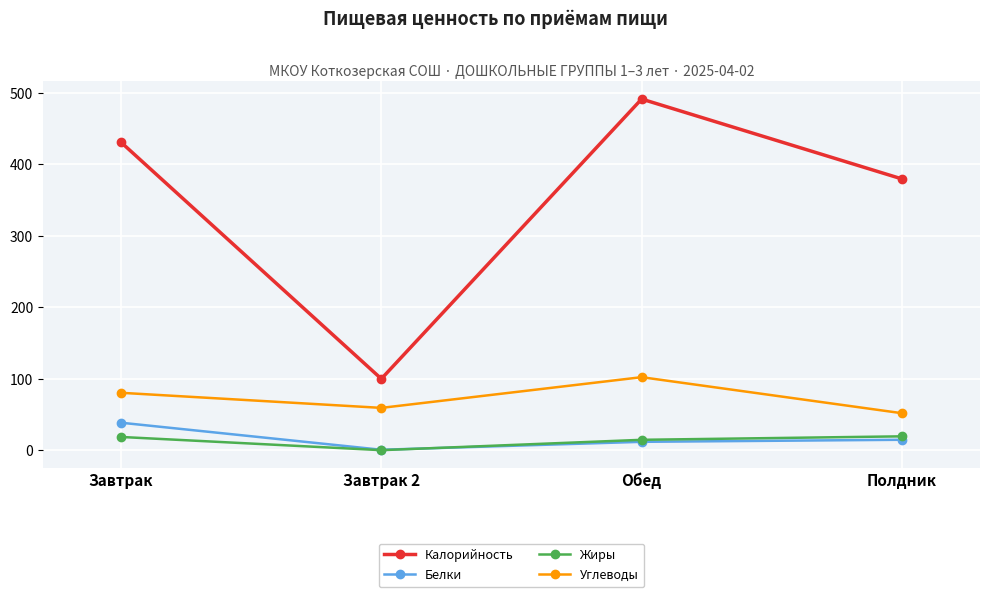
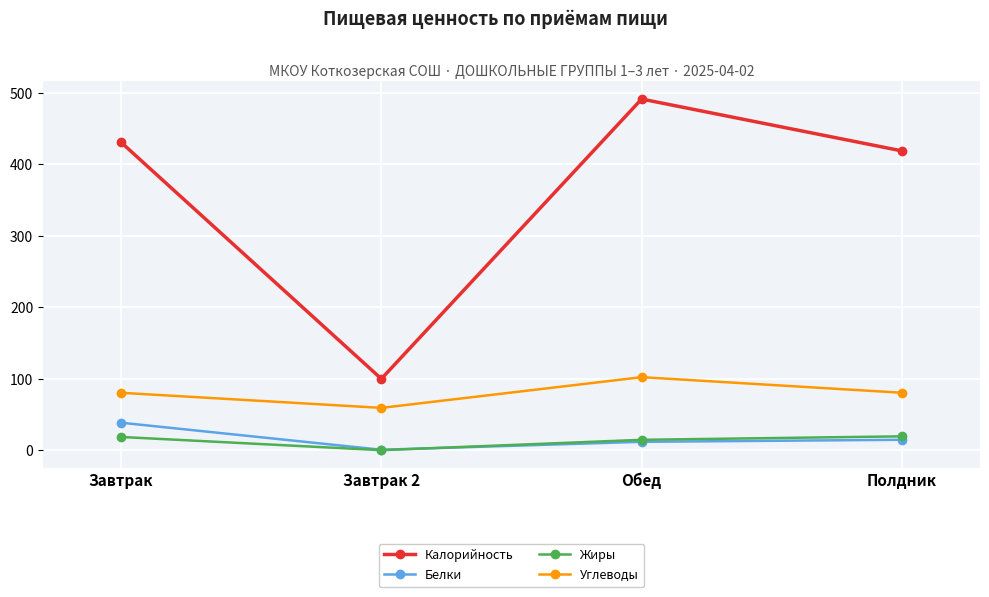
Калорийность, Полдник: 380 -> 420
Углеводы, Полдник: 50 -> 80
